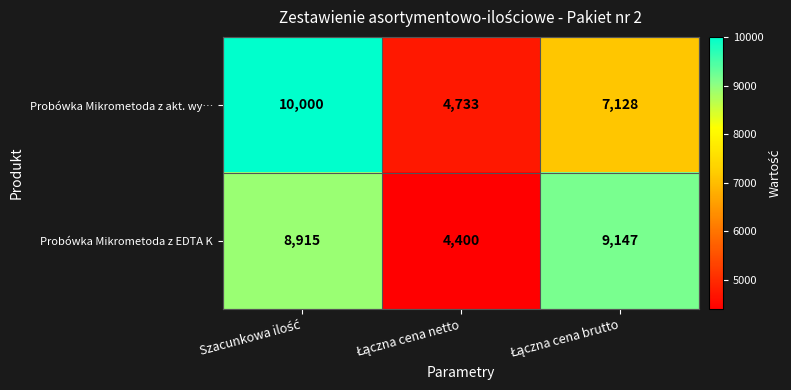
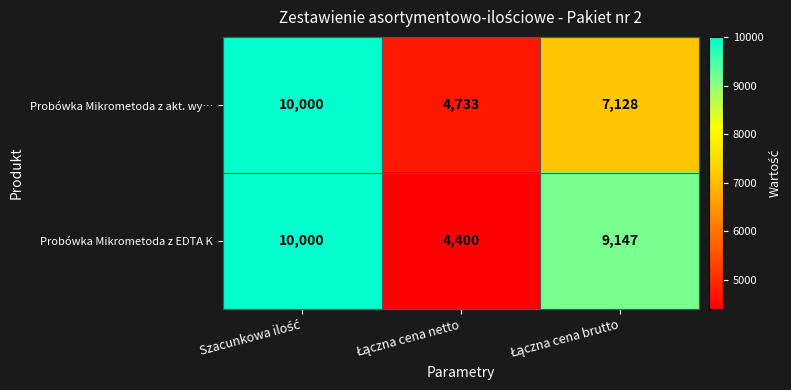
Probówka Mikrometoda z EDTA K, Szacunkowa ilość: 8,915 -> 10,000
